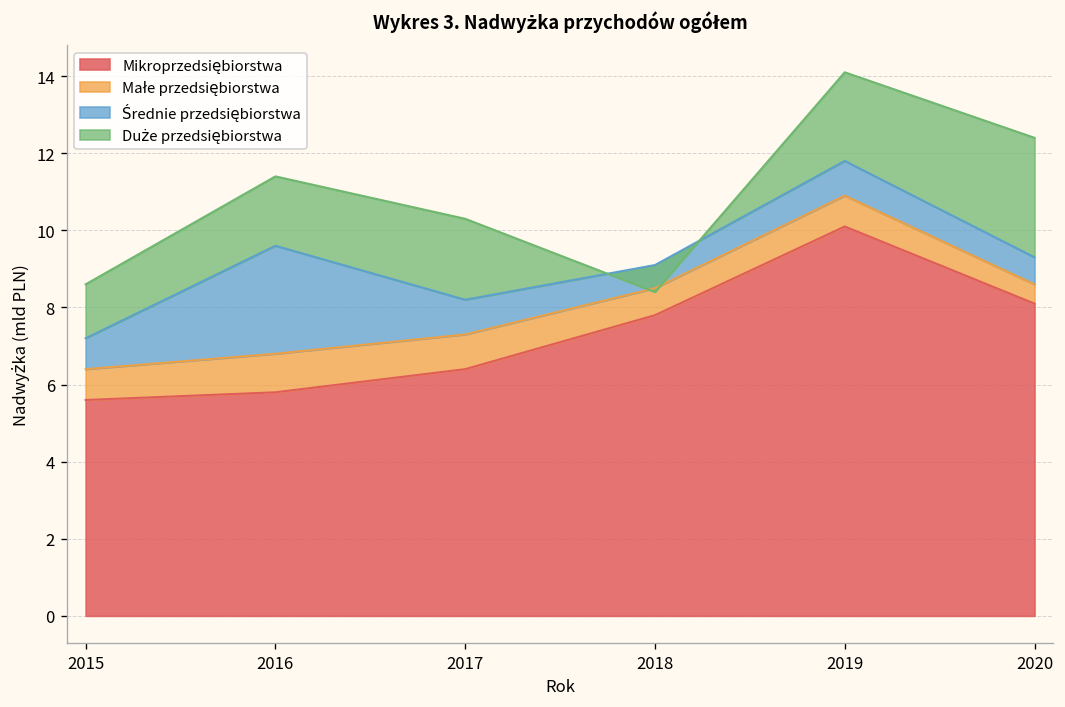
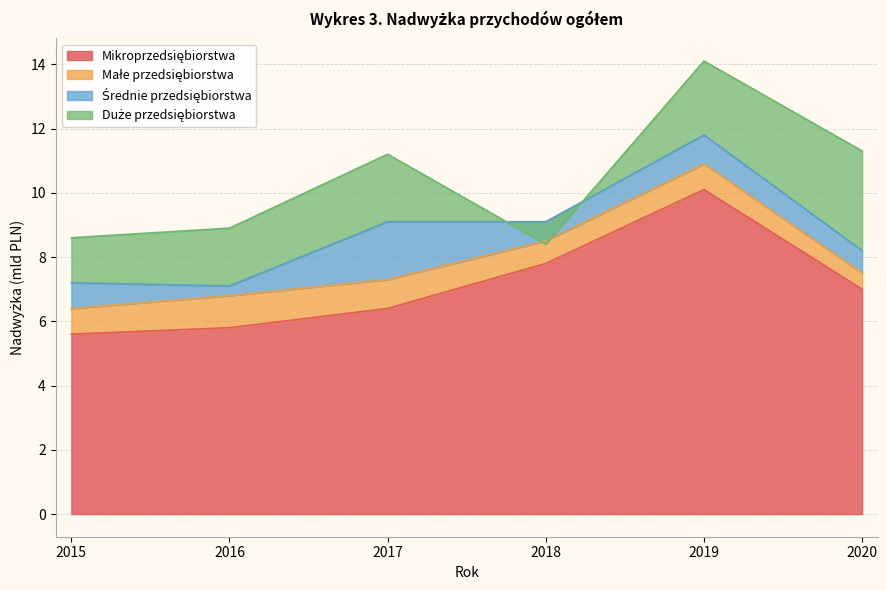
Średnie przedsiębiorstwa, 2016: 2.8 -> 0.3
Średnie przedsiębiorstwa, 2017: 0.9 -> 1.8
Mikroprzedsiębiorstwa, 2020: 8.1 -> 7.0
